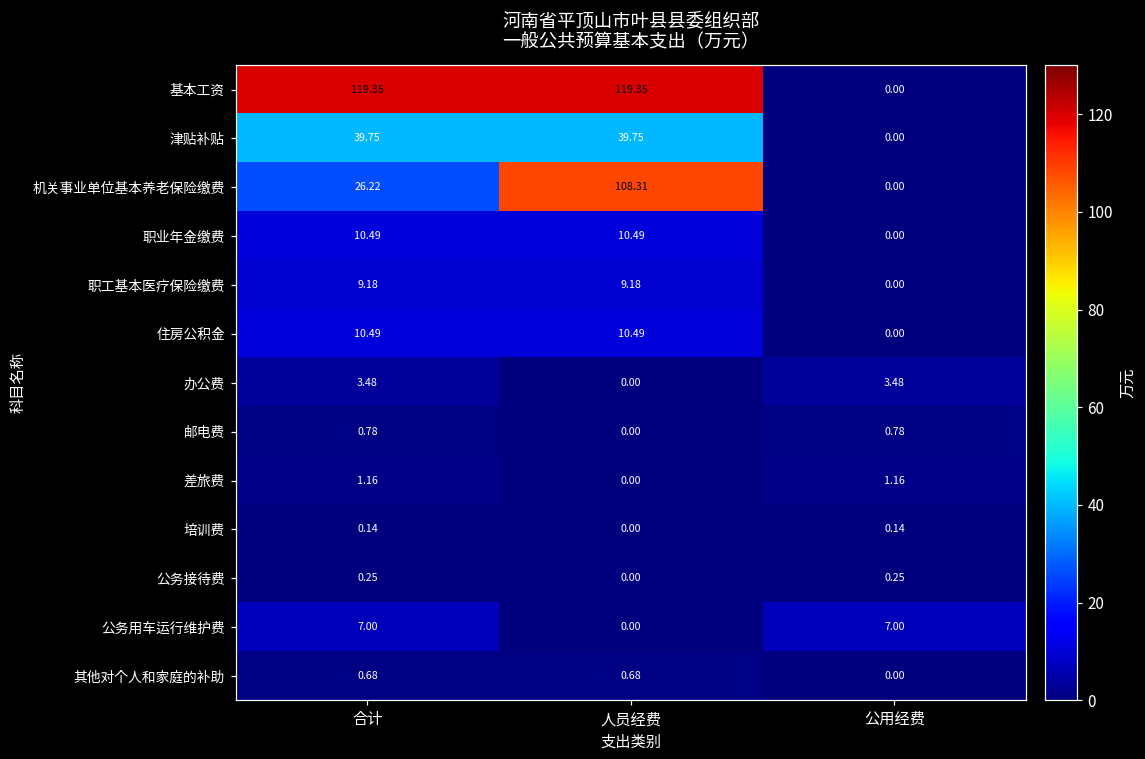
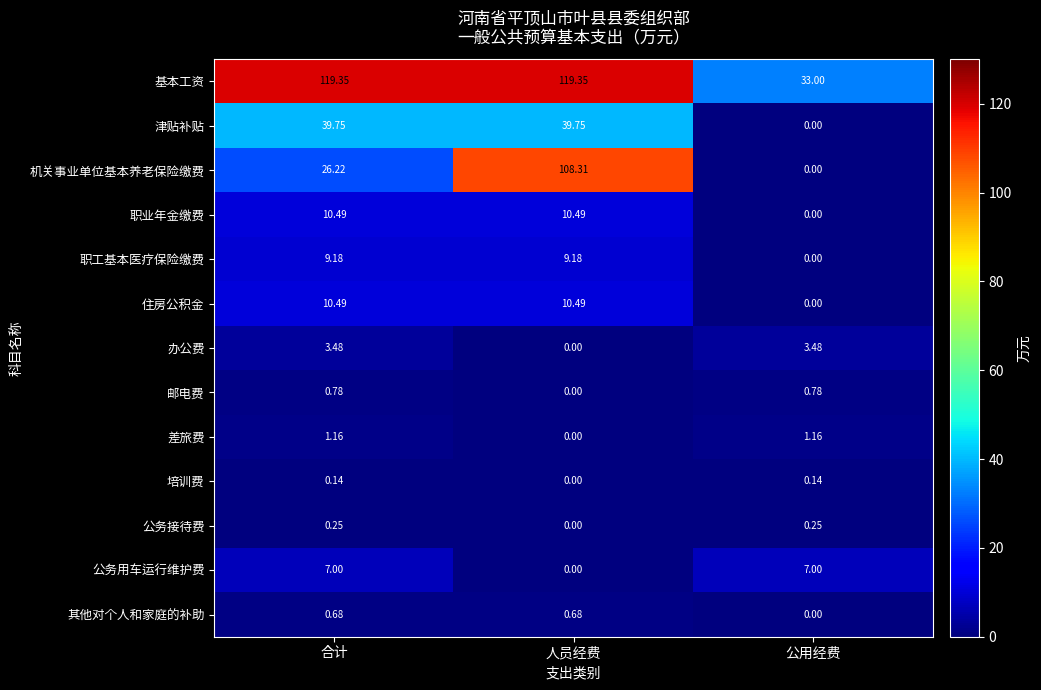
基本工资, 公用经费: 0.00 -> 33.00
